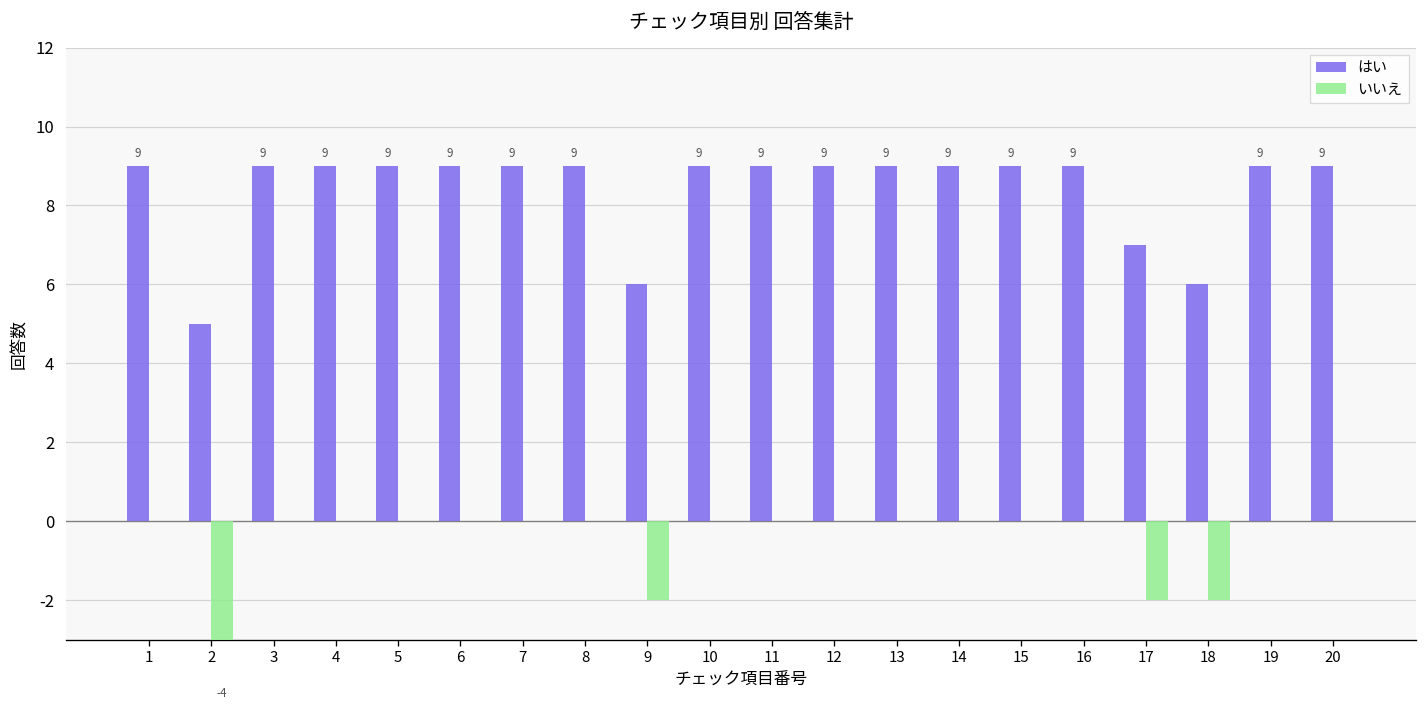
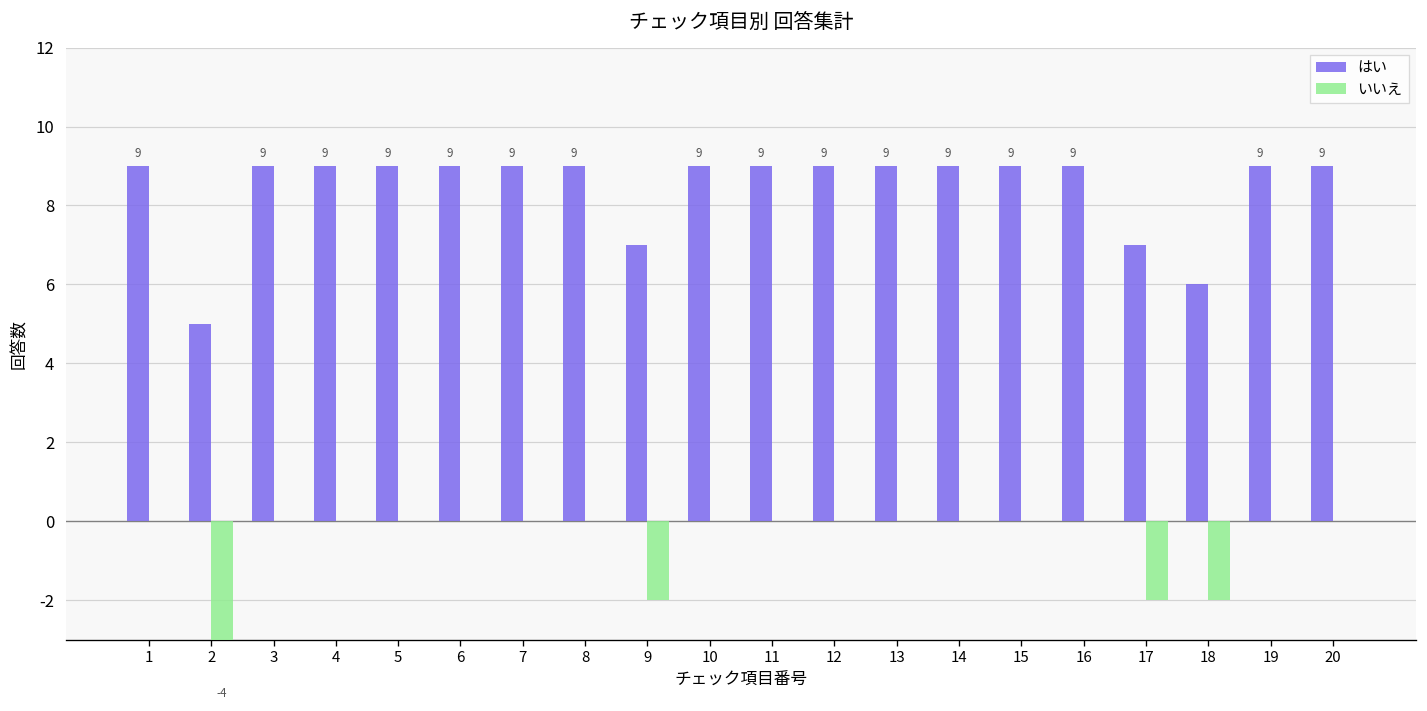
はい, 9: 6 -> 7
